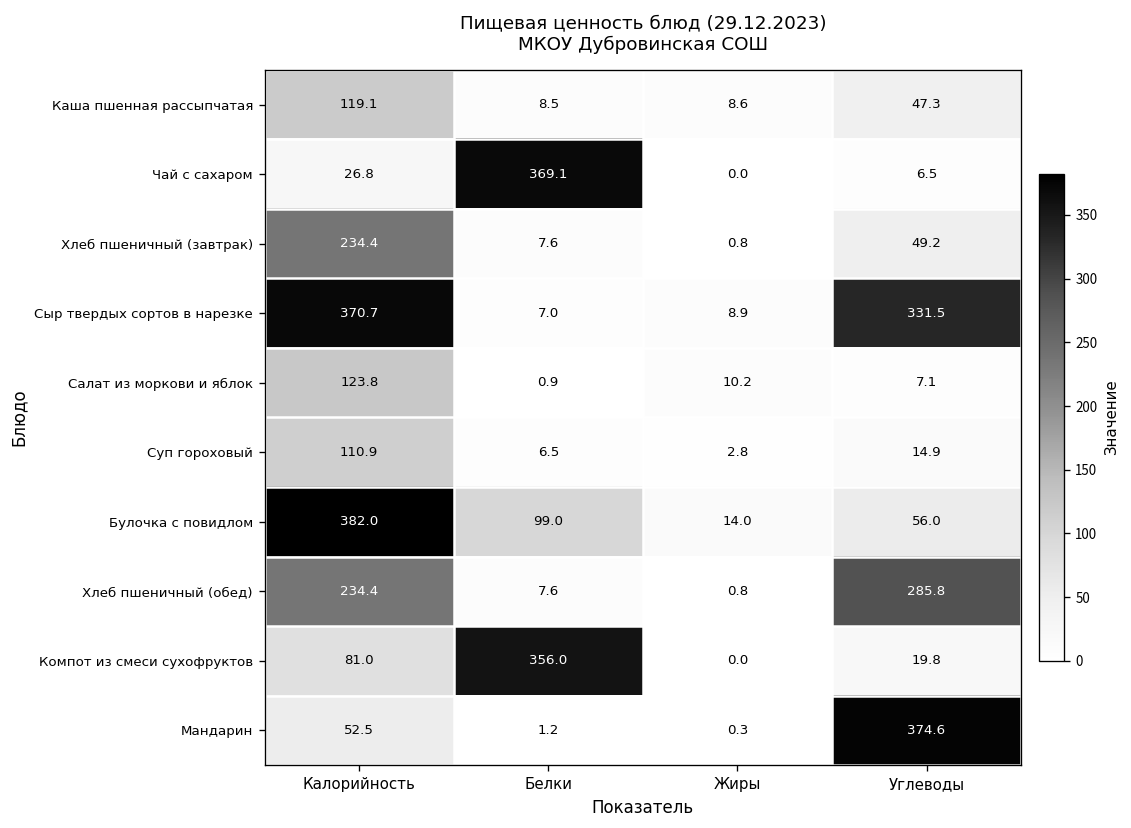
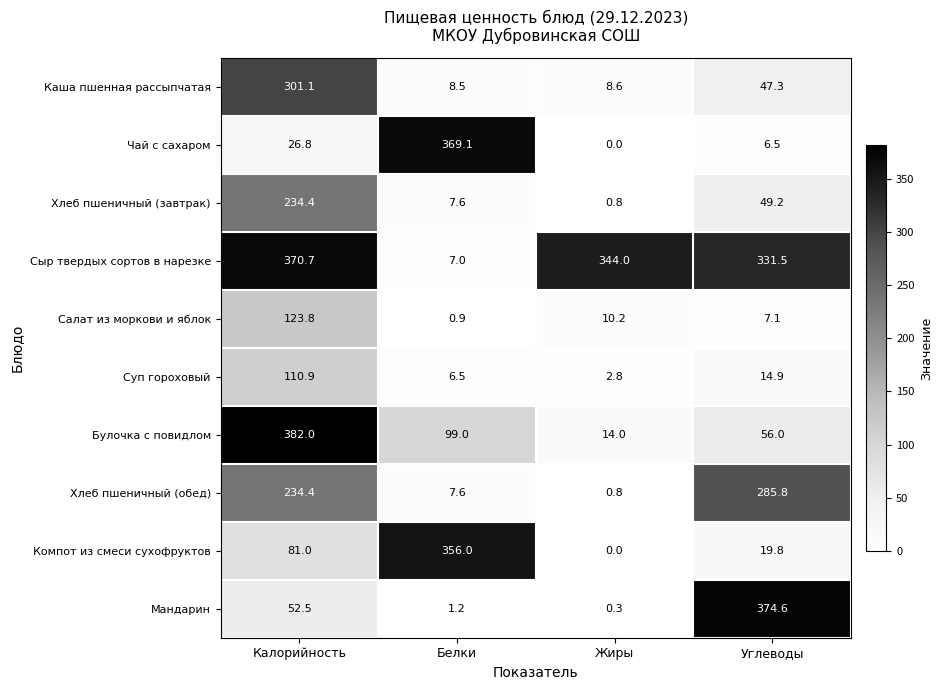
Каша пшенная рассыпчатая, Калорийность: 119.1 -> 301.1
Сыр твердых сортов в нарезке, Жиры: 8.9 -> 344.0
